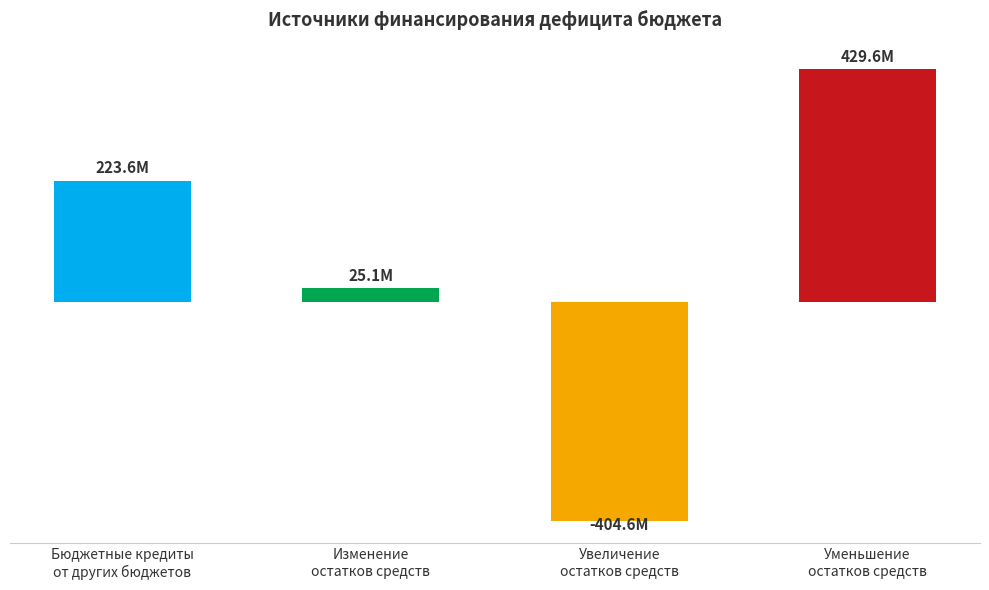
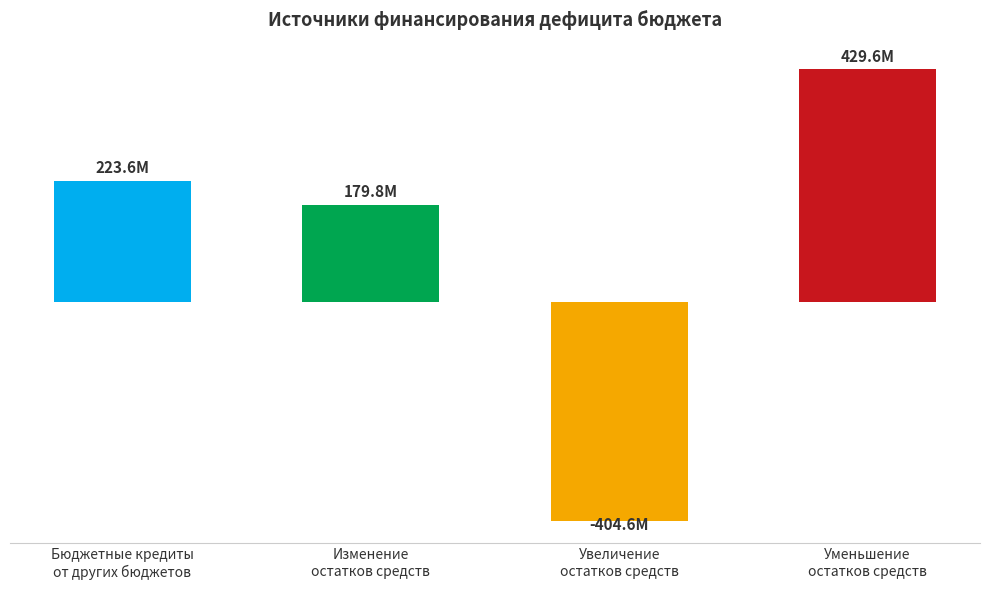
Изменение остатков средств: 25.1M -> 179.8M
